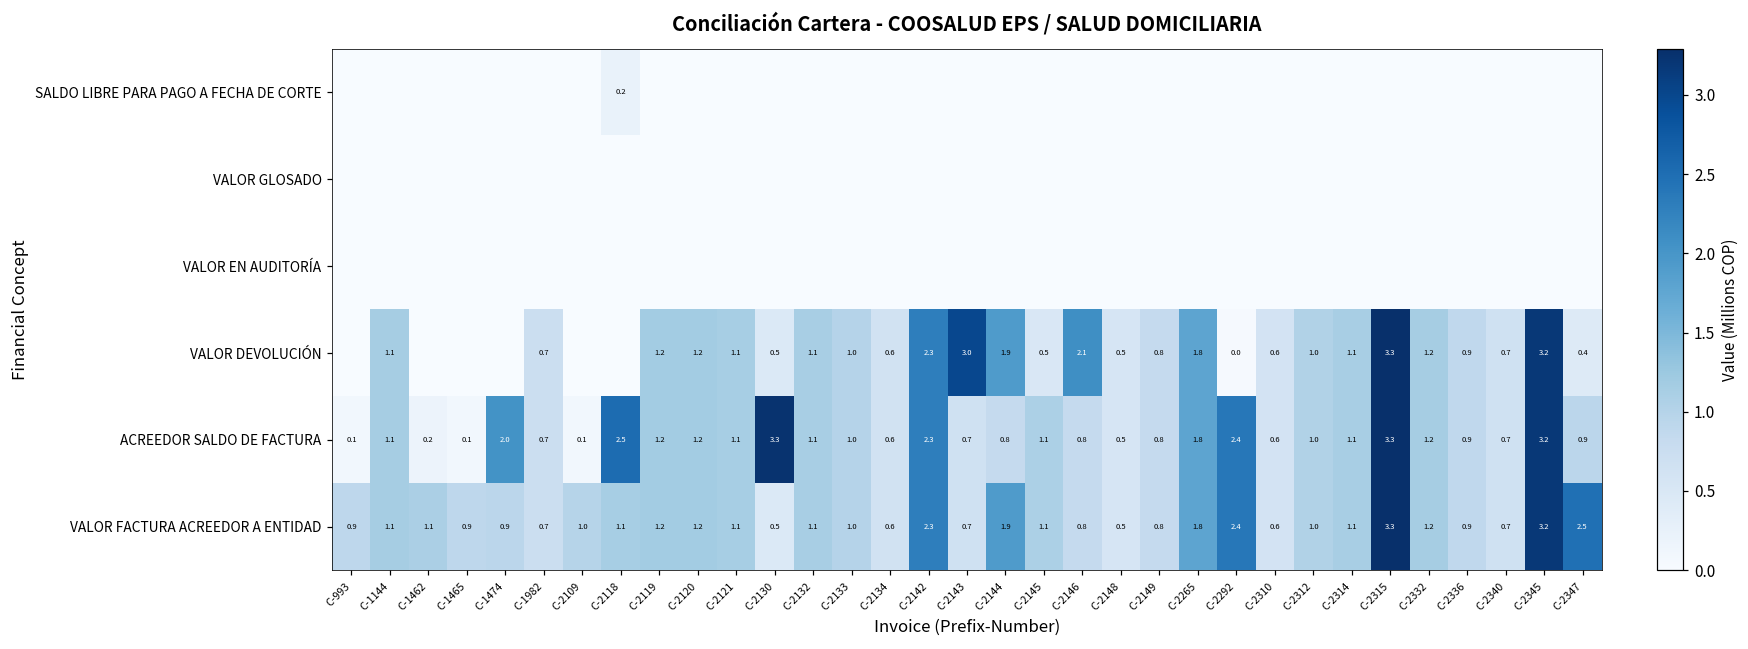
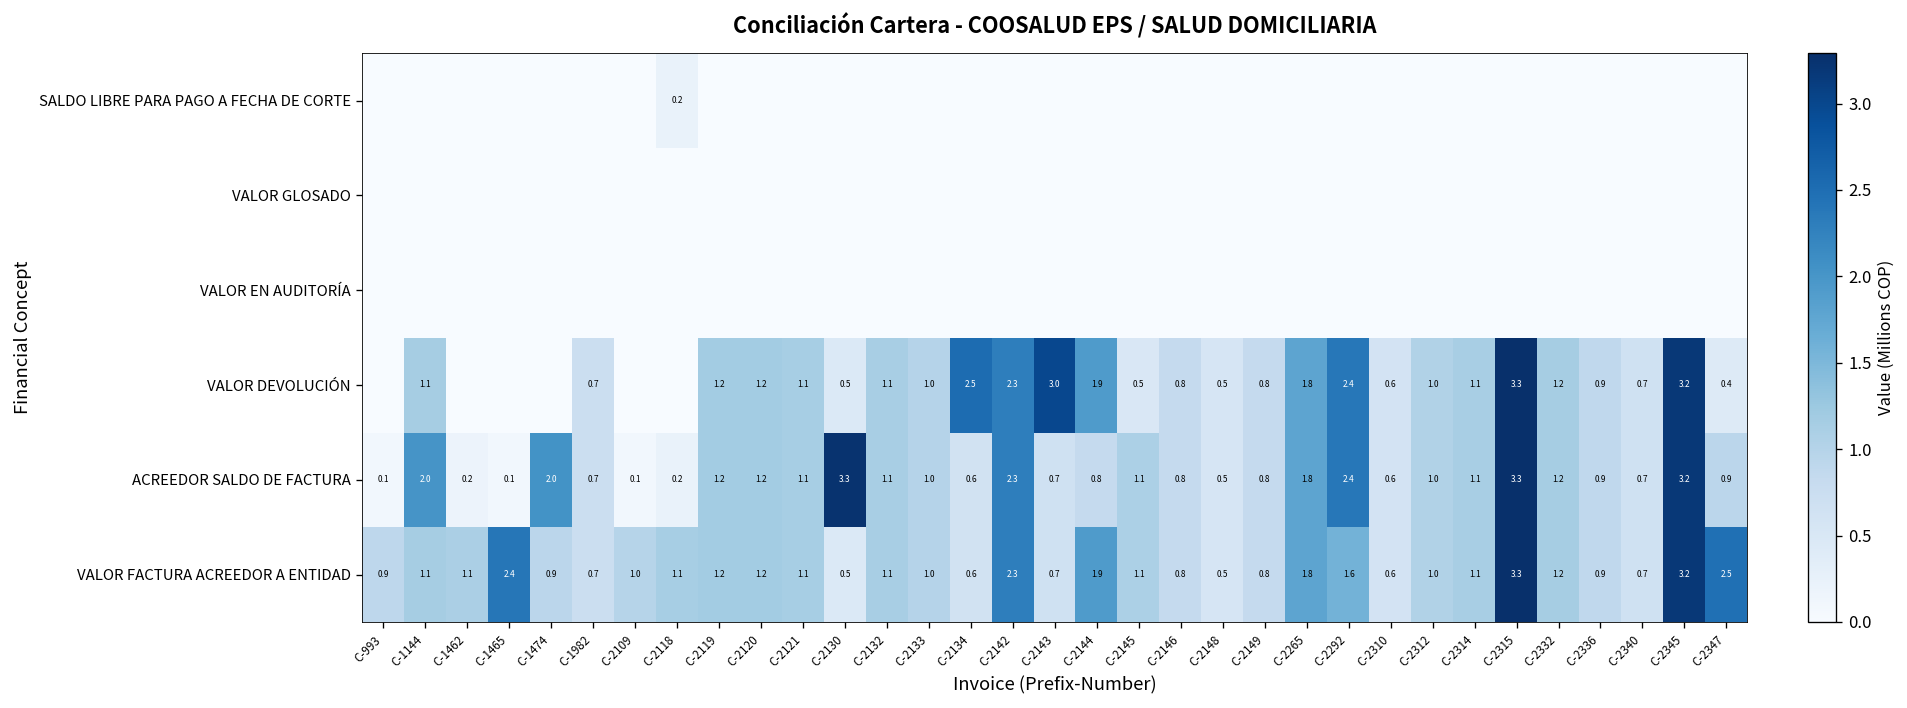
VALOR DEVOLUCIÓN, C-2134: 0.6 -> 2.5
VALOR DEVOLUCIÓN, C-2146: 2.1 -> 0.8
VALOR DEVOLUCIÓN, C-2292: 0.0 -> 2.4
ACREEDOR SALDO DE FACTURA, C-1144: 1.1 -> 2.0
ACREEDOR SALDO DE FACTURA, C-2118: 2.5 -> 0.2
VALOR FACTURA ACREEDOR A ENTIDAD, C-1465: 0.9 -> 2.4
VALOR FACTURA ACREEDOR A ENTIDAD, C-2292: 2.4 -> 1.6
